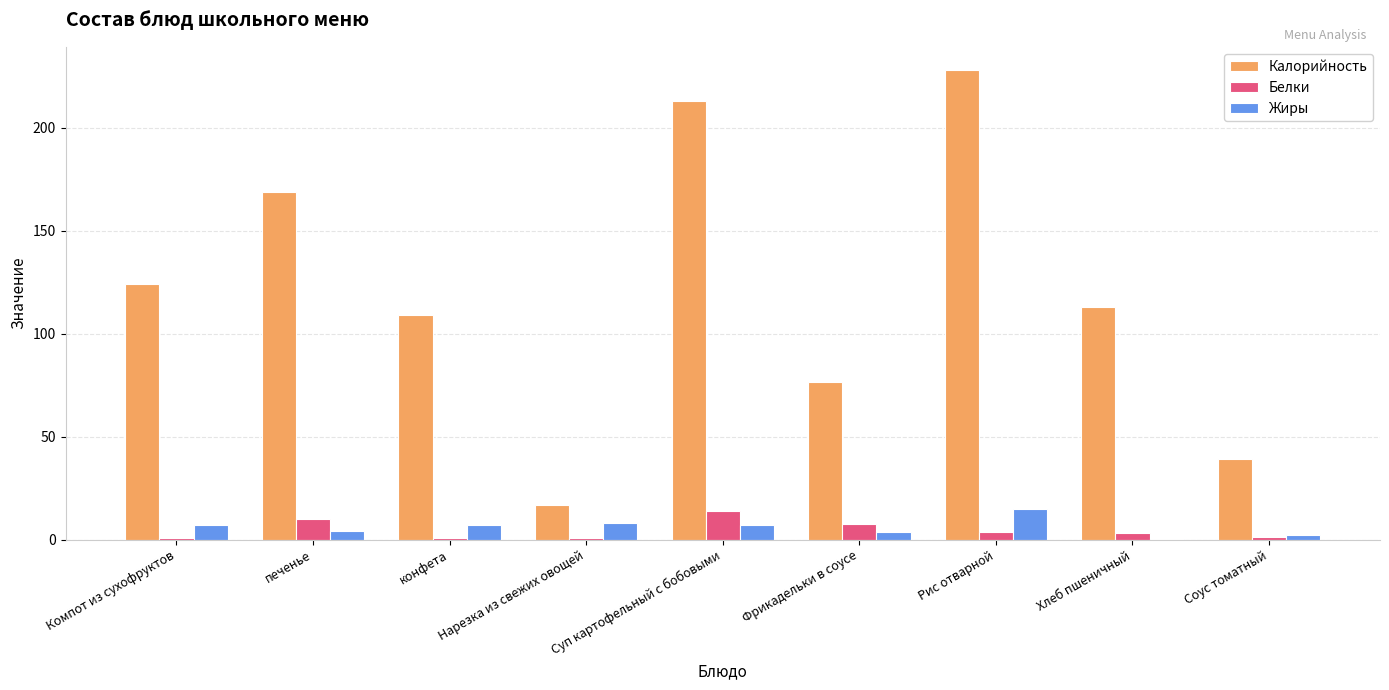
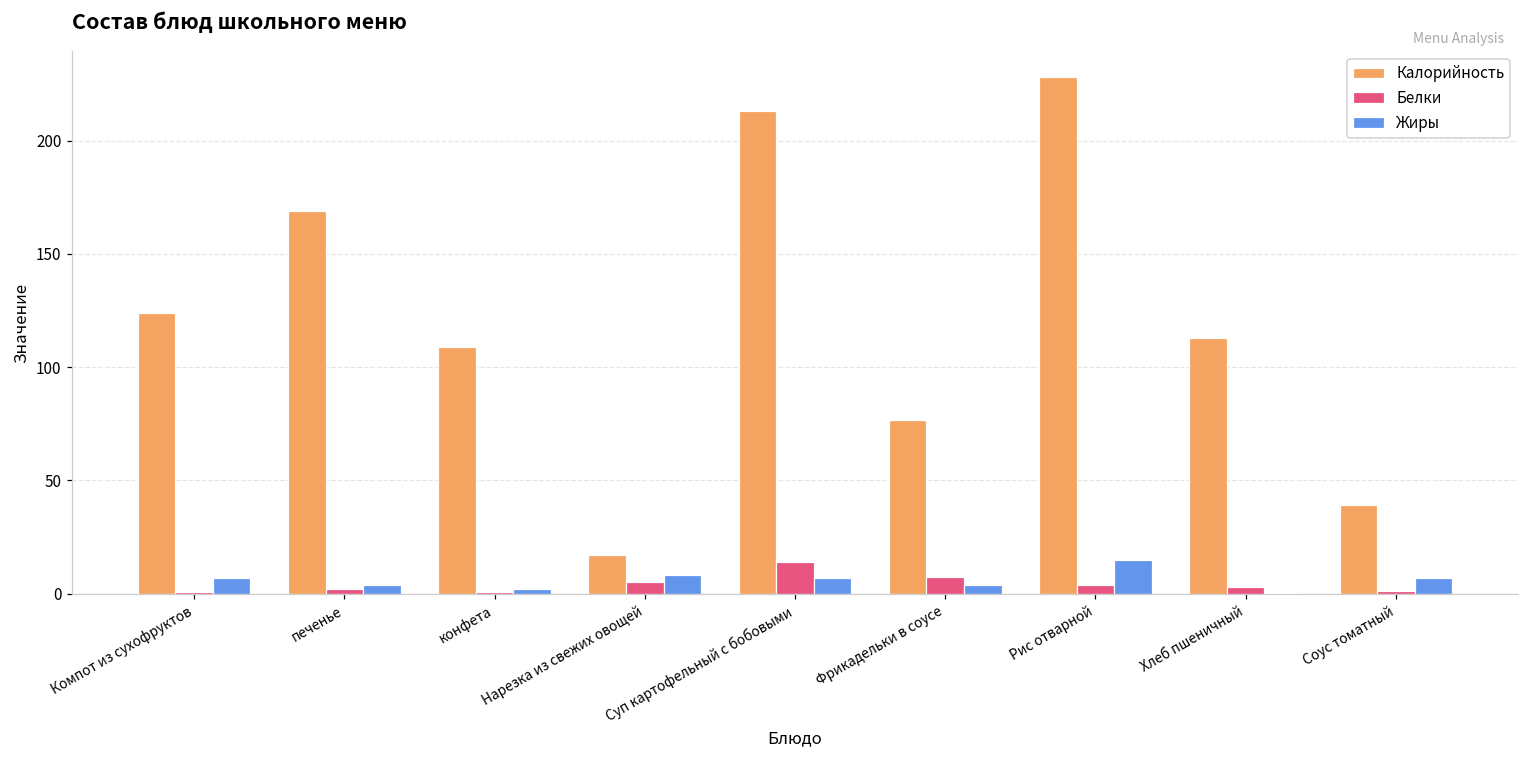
Белки, печенье: 10 -> 2
Жиры, конфета: 7 -> 2
Белки, Нарезка из свежих овощей: 1 -> 5
Жиры, Соус томатный: 2 -> 7
